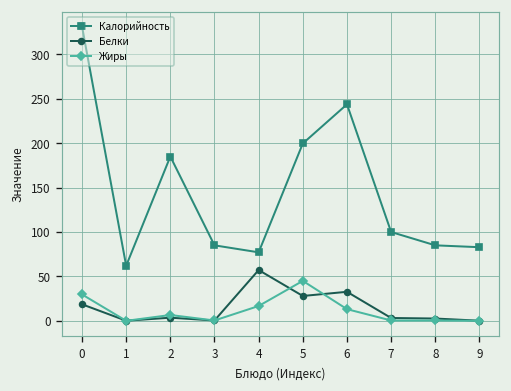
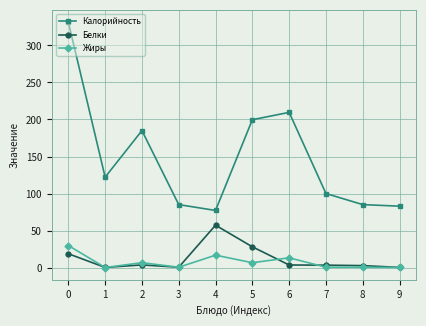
Калорийность, 1: 60 -> 120
Жиры, 5: 50 -> 10
Калорийность, 6: 240 -> 210
Белки, 6: 30 -> 0
